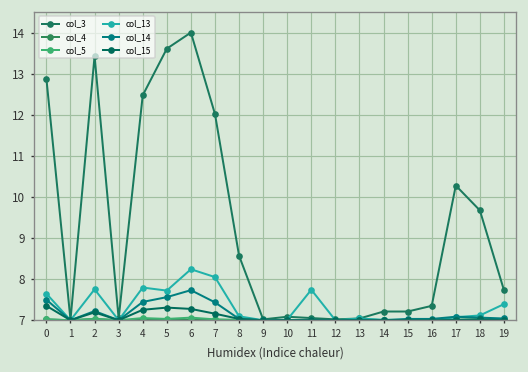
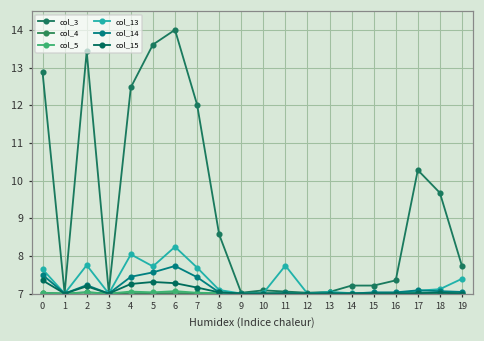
col_13, 4: 7.8 -> 8.0
col_13, 7: 8.1 -> 7.7
